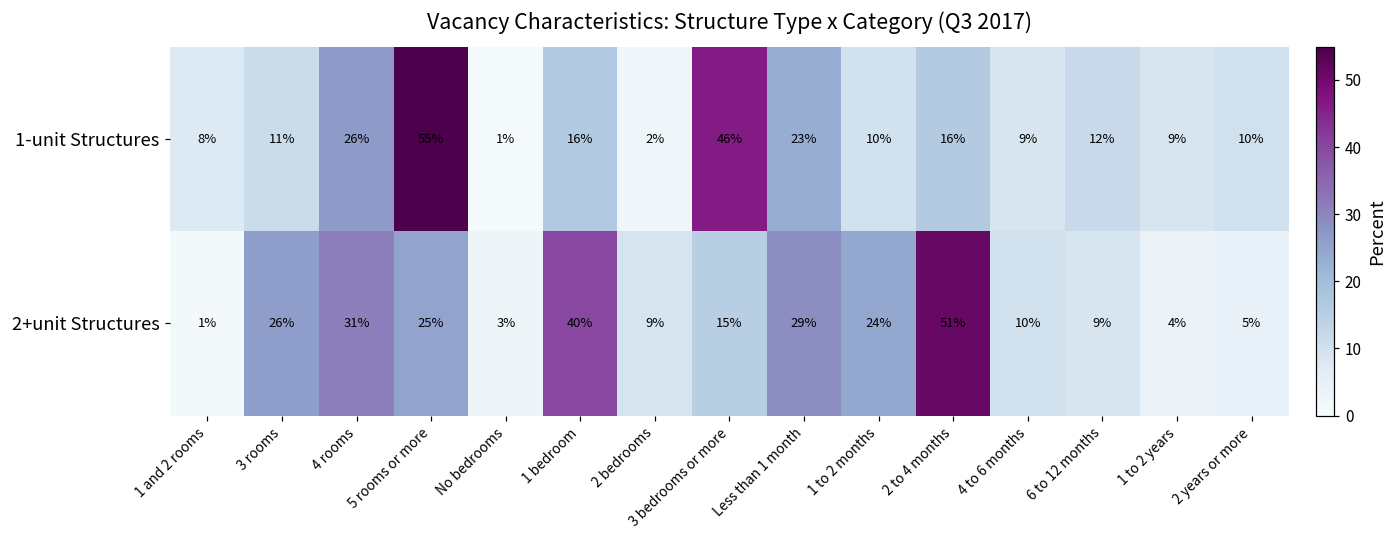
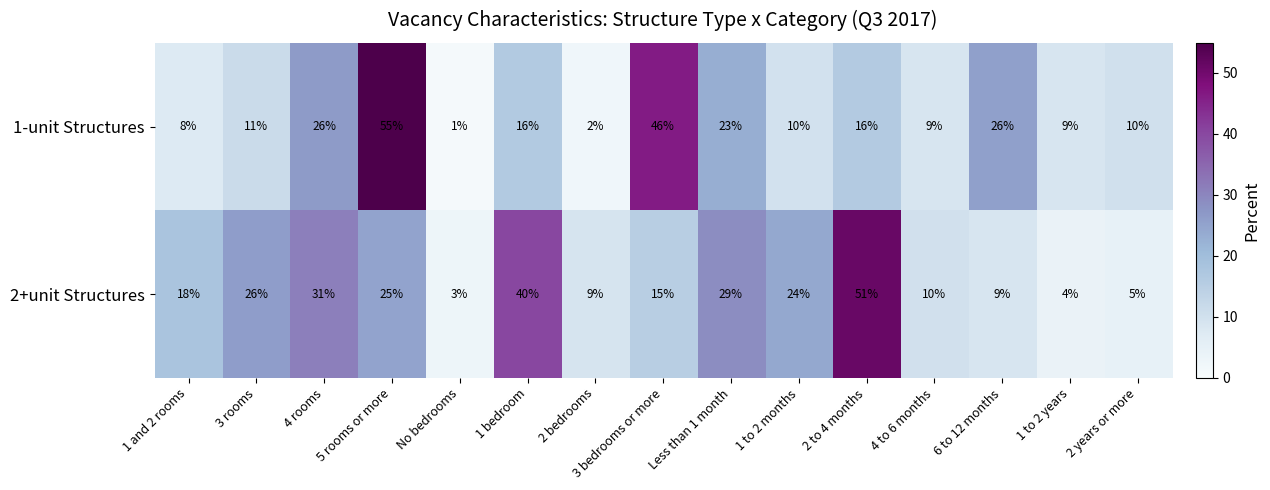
1-unit Structures, 6 to 12 months: 12% -> 26%
2+unit Structures, 1 and 2 rooms: 1% -> 18%
